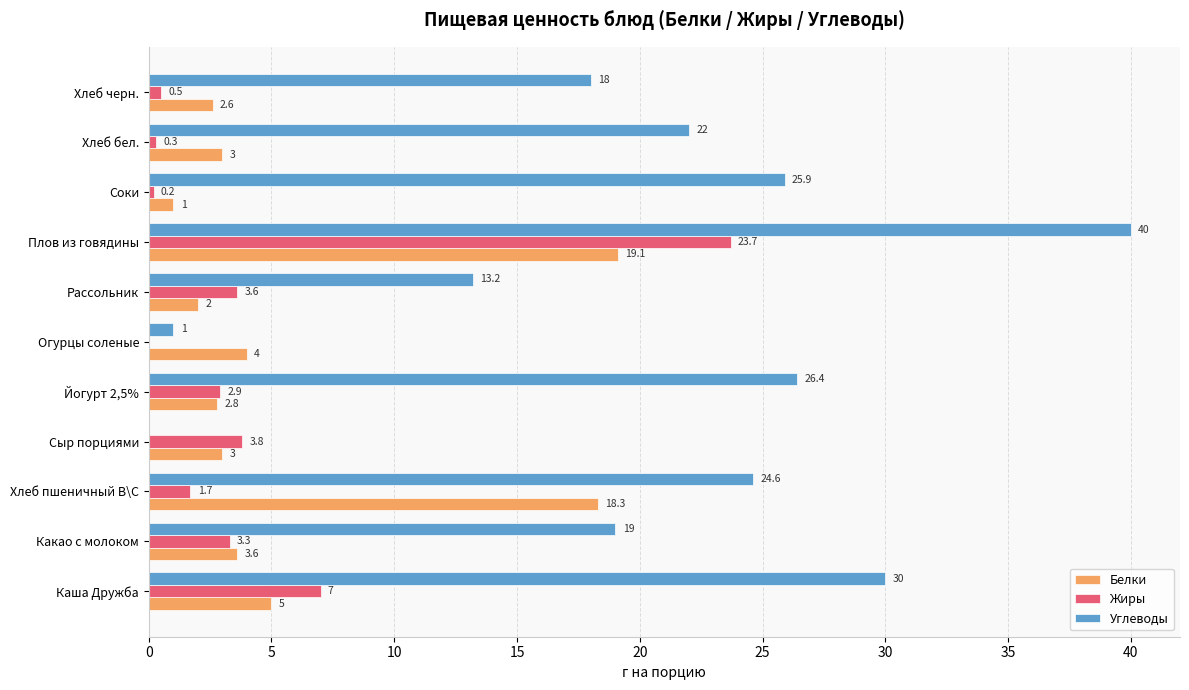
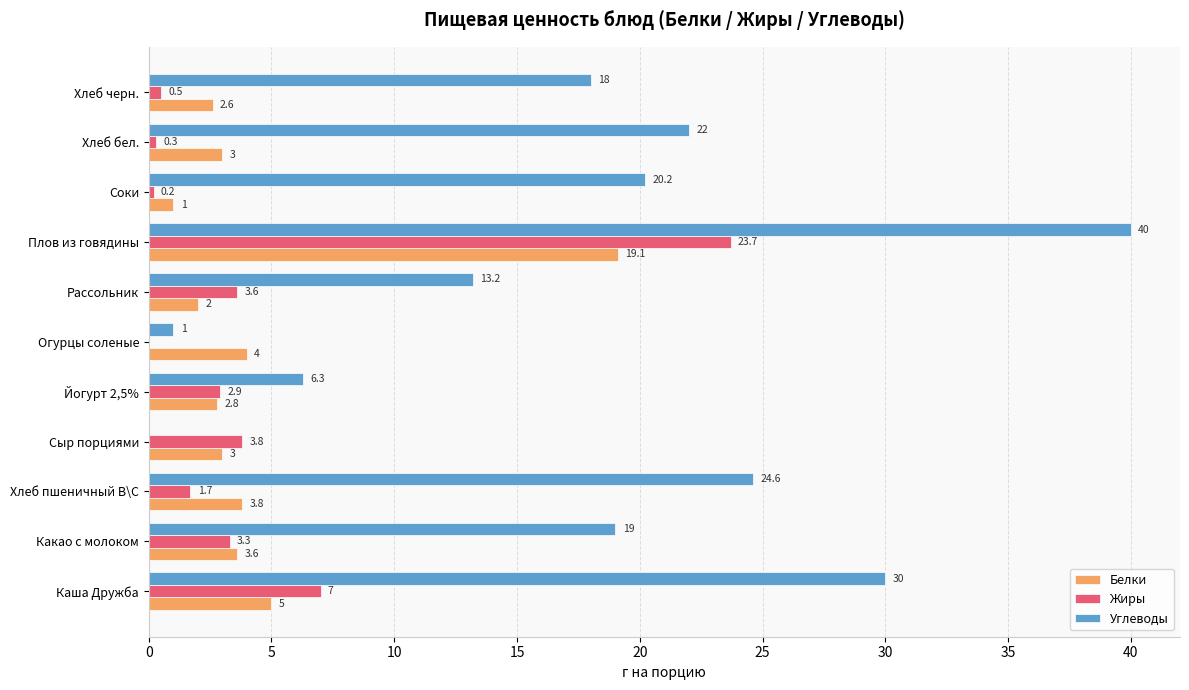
Углеводы, Соки: 25.9 -> 20.2
Углеводы, Йогурт 2,5%: 26.4 -> 6.3
Белки, Хлеб пшеничный В\С: 18.3 -> 3.8
